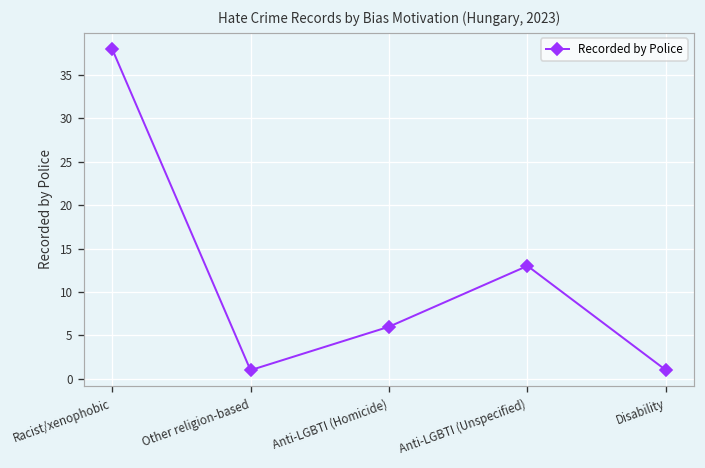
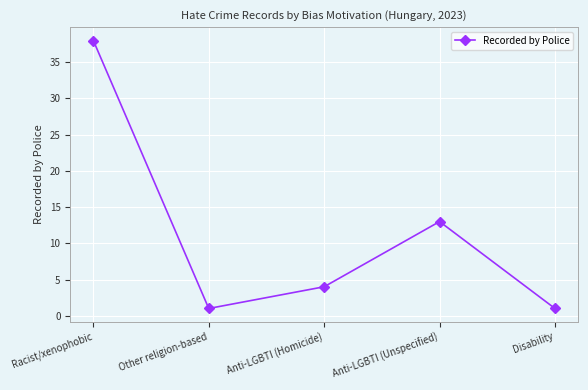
Anti-LGBTI (Homicide): 6 -> 4
